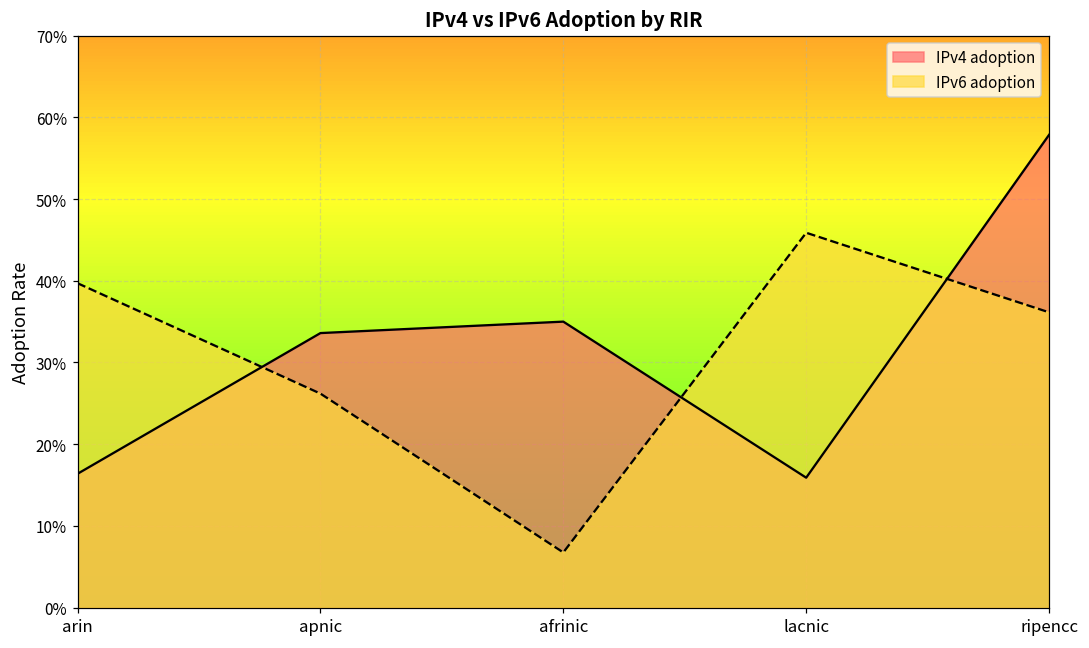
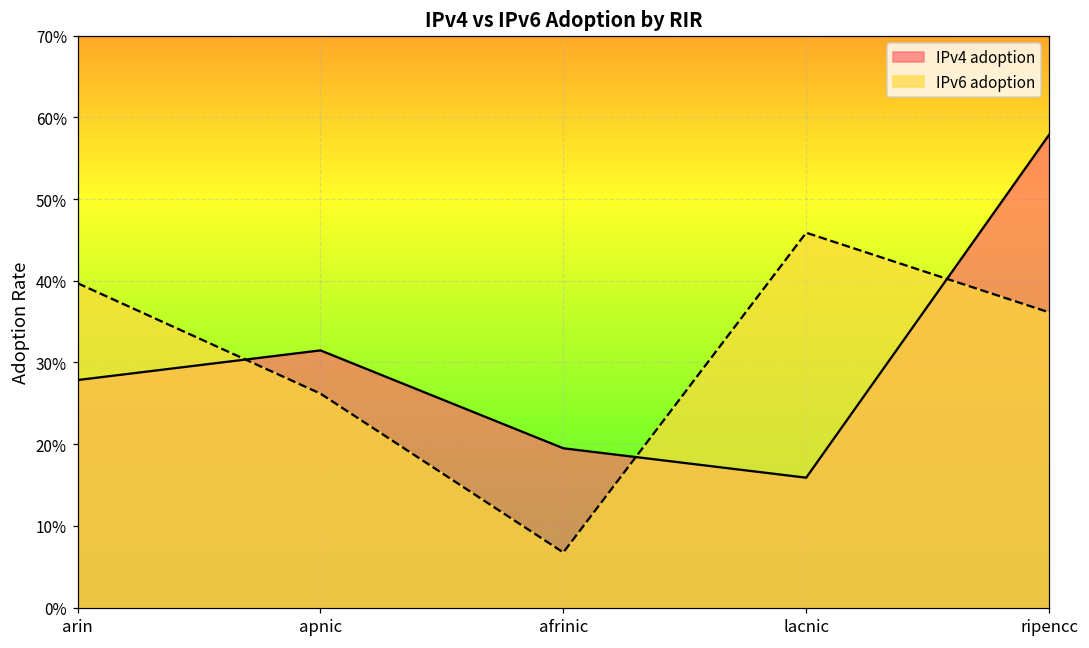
IPv4 adoption, arin: 16% -> 28%
IPv4 adoption, apnic: 34% -> 31%
IPv4 adoption, afrinic: 35% -> 20%
